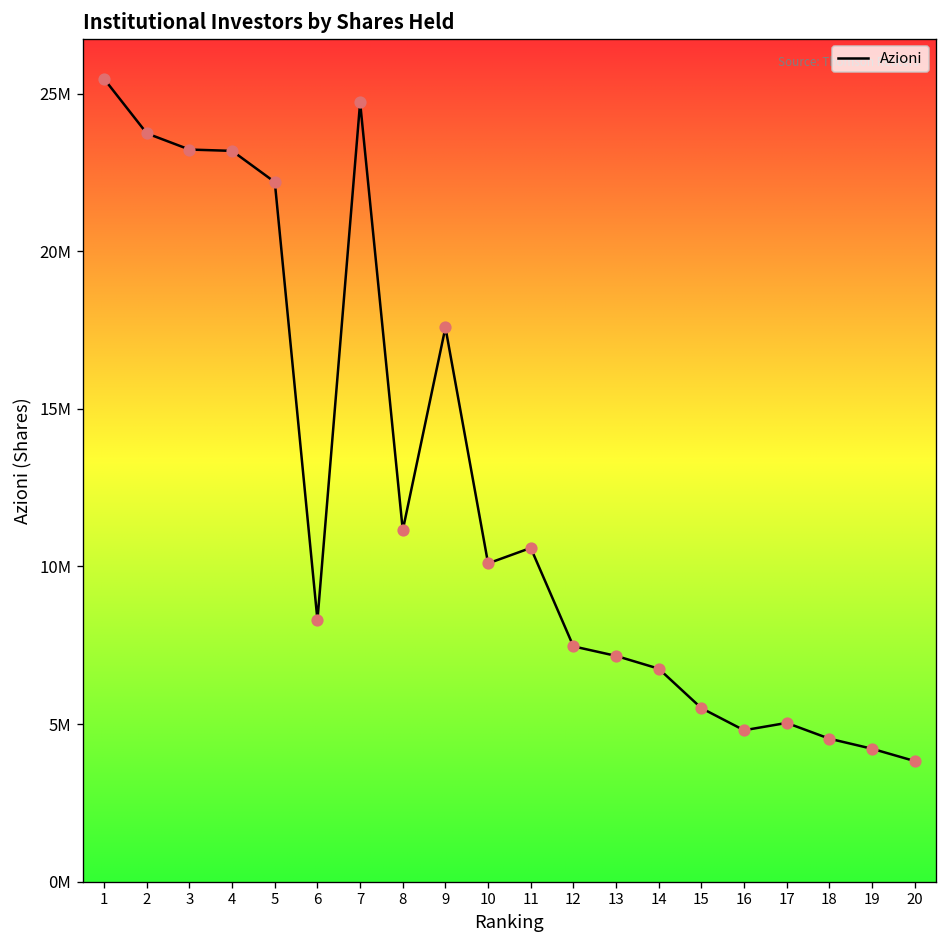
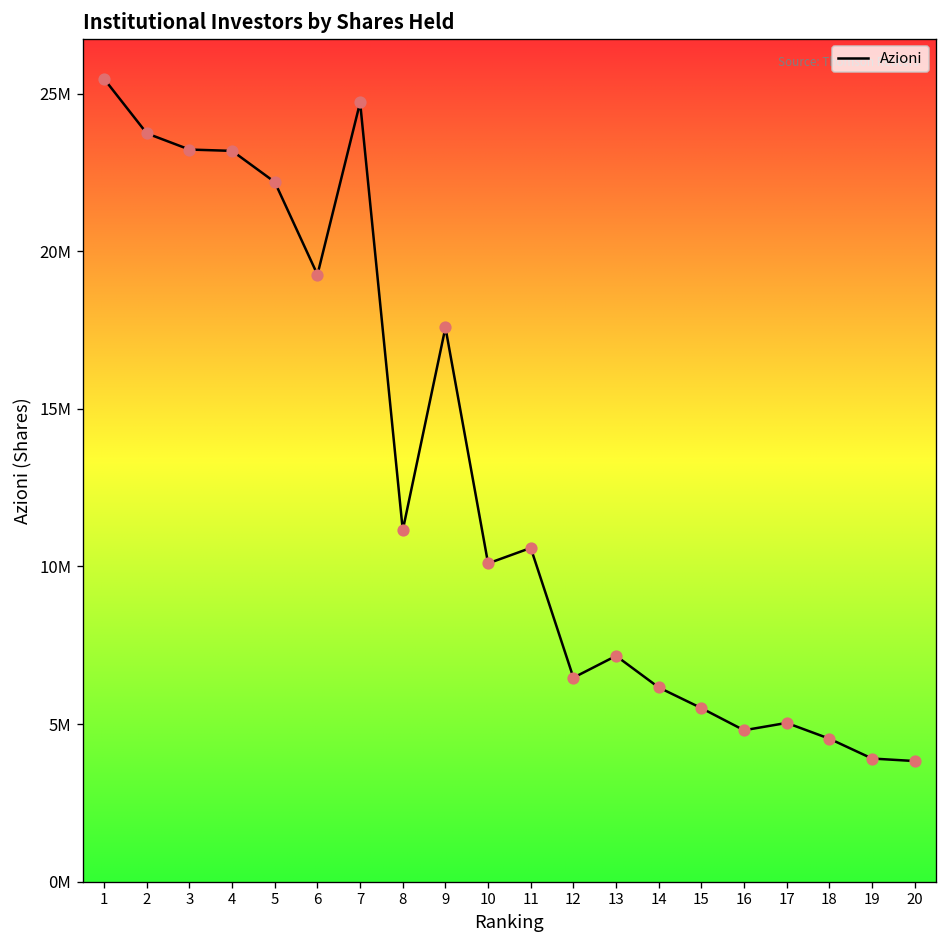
6: 8300000 -> 19300000
12: 7500000 -> 6500000
14: 6800000 -> 6200000
19: 4200000 -> 3900000
